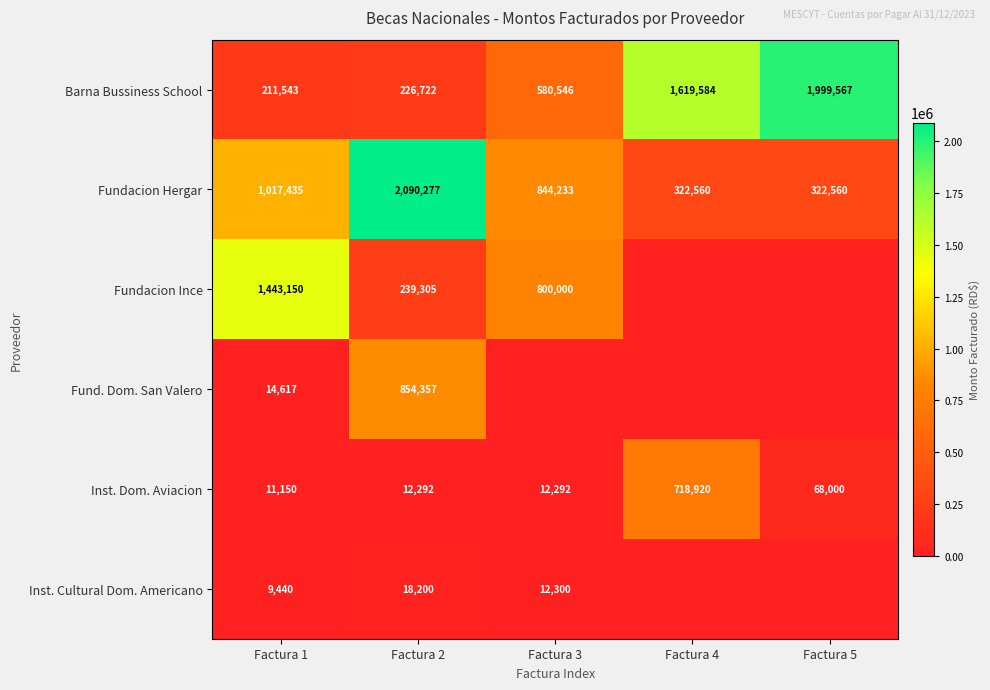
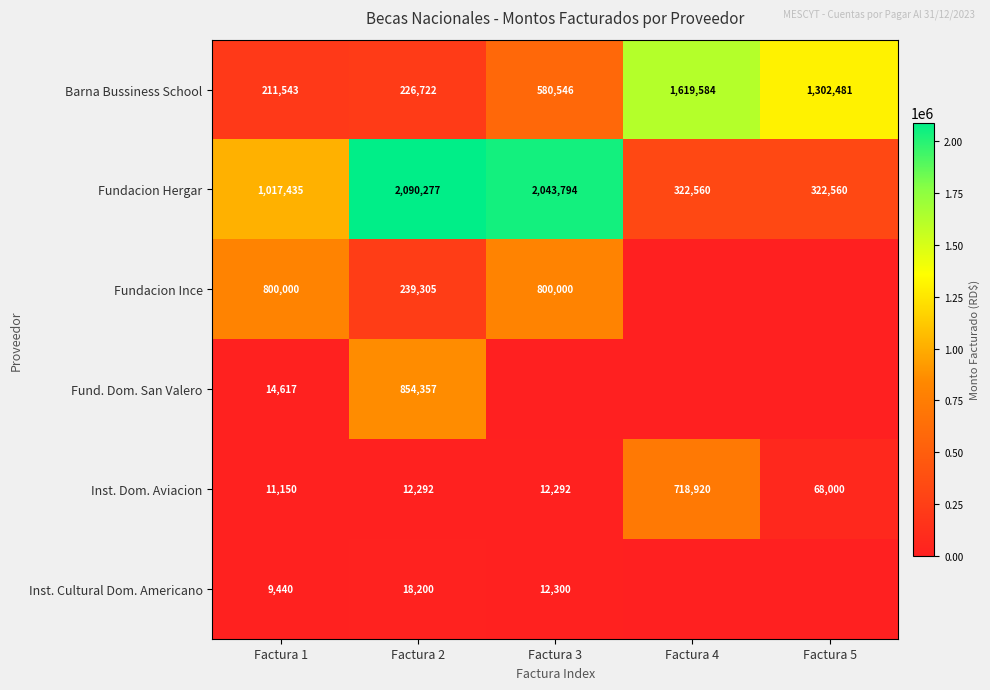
Barna Bussiness School, Factura 5: 1,999,567 -> 1,302,481
Fundacion Hergar, Factura 3: 844,233 -> 2,043,794
Fundacion Ince, Factura 1: 1,443,150 -> 800,000
